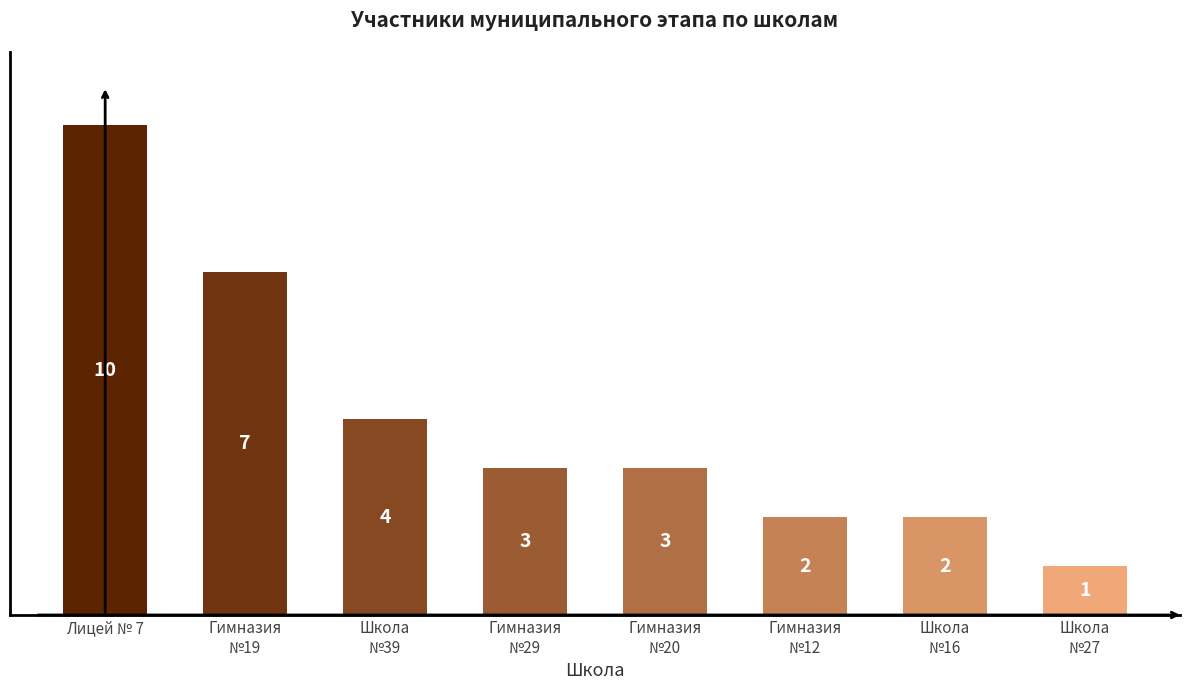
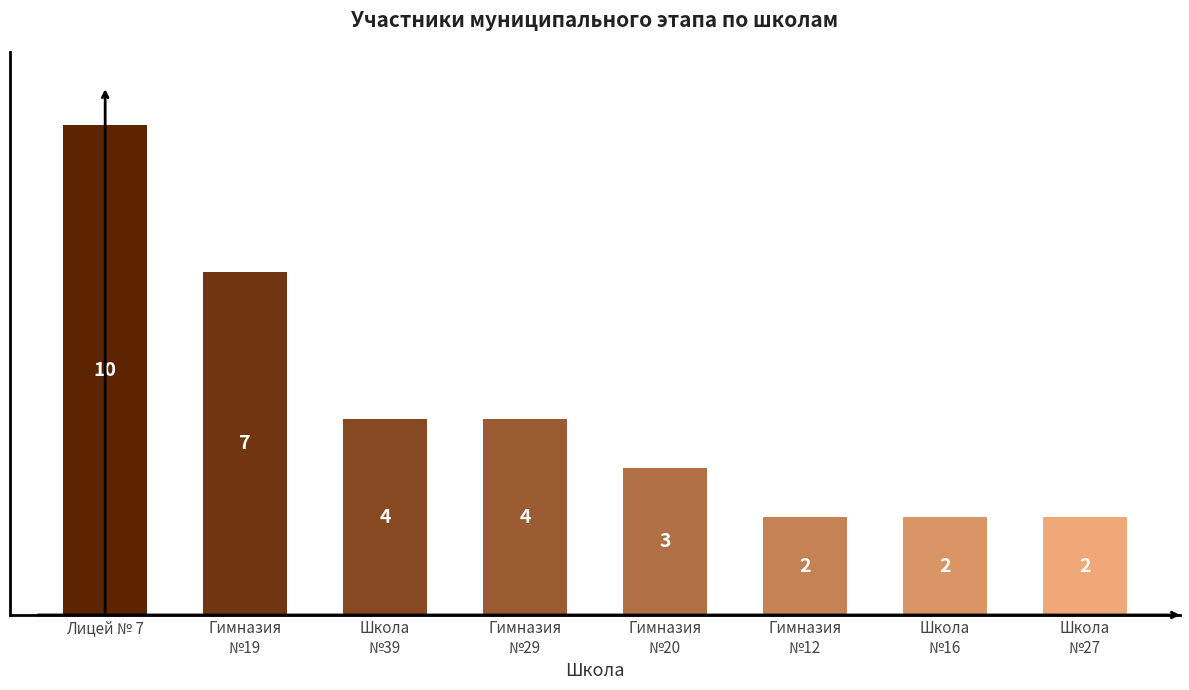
Гимназия №29: 3 -> 4
Школа №27: 1 -> 2
